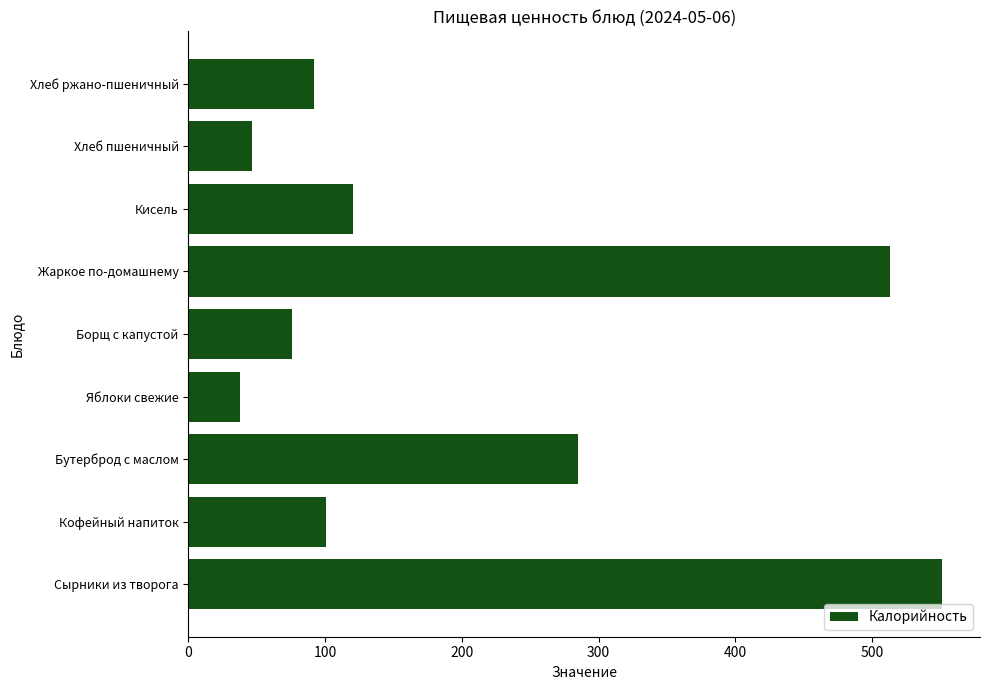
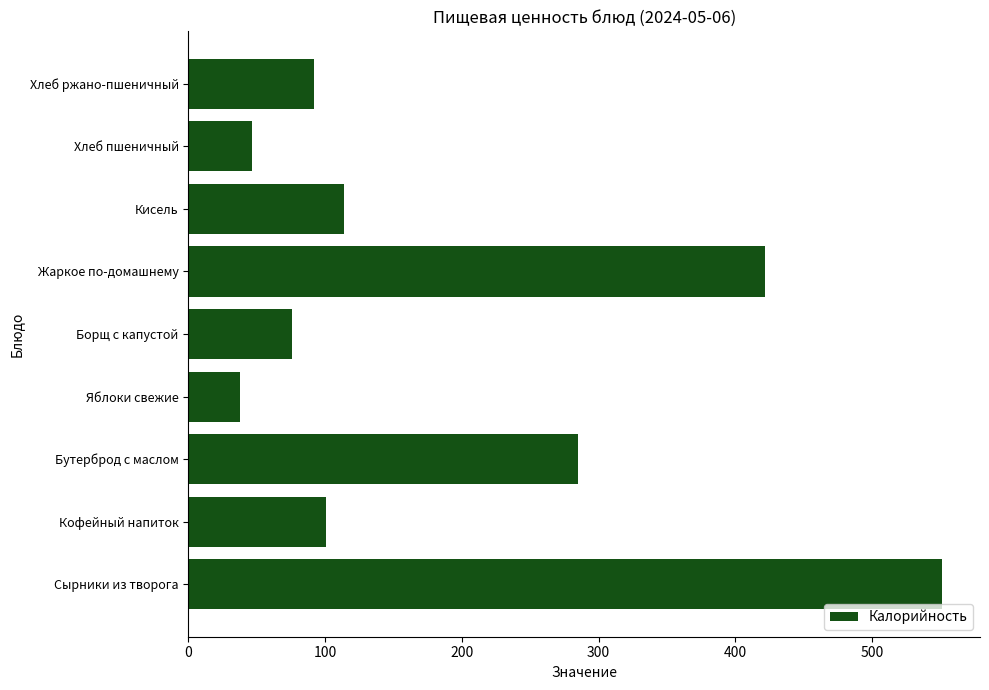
Кисель: 120 -> 114
Жаркое по-домашнему: 513 -> 421
